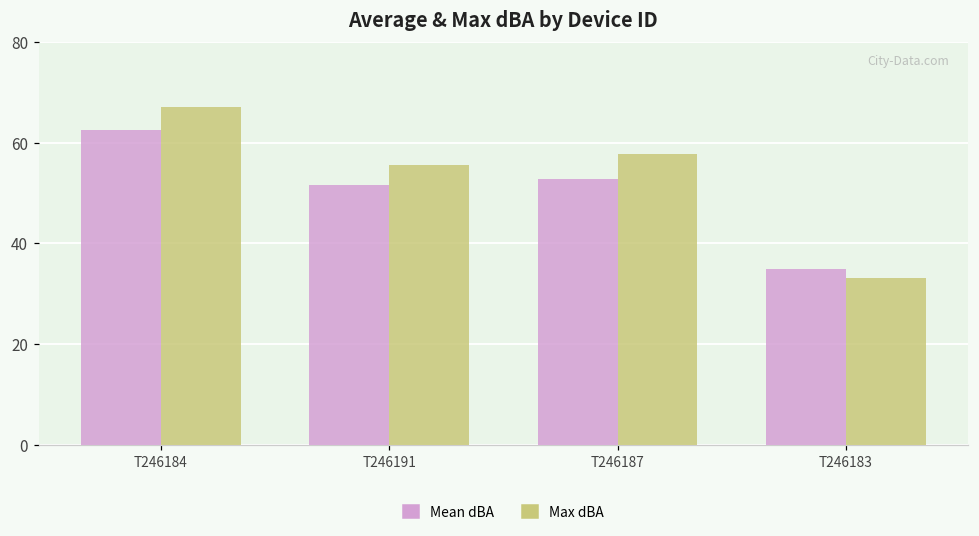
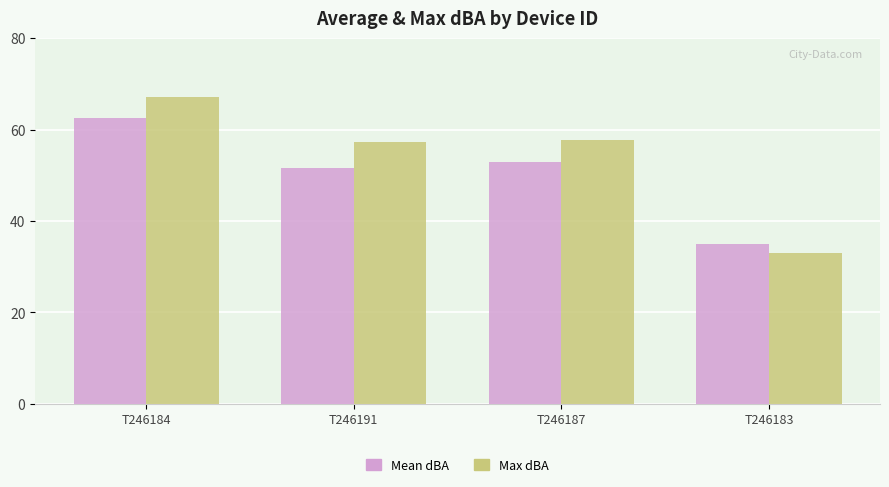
Max dBA, T246191: 56 -> 57
